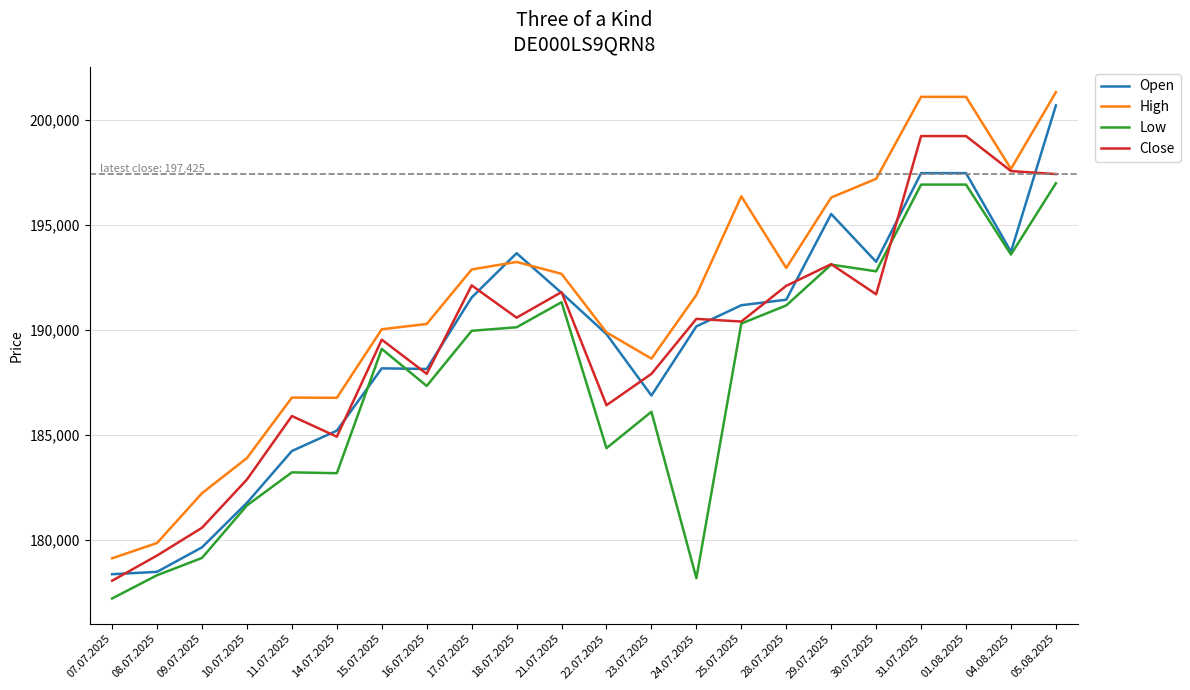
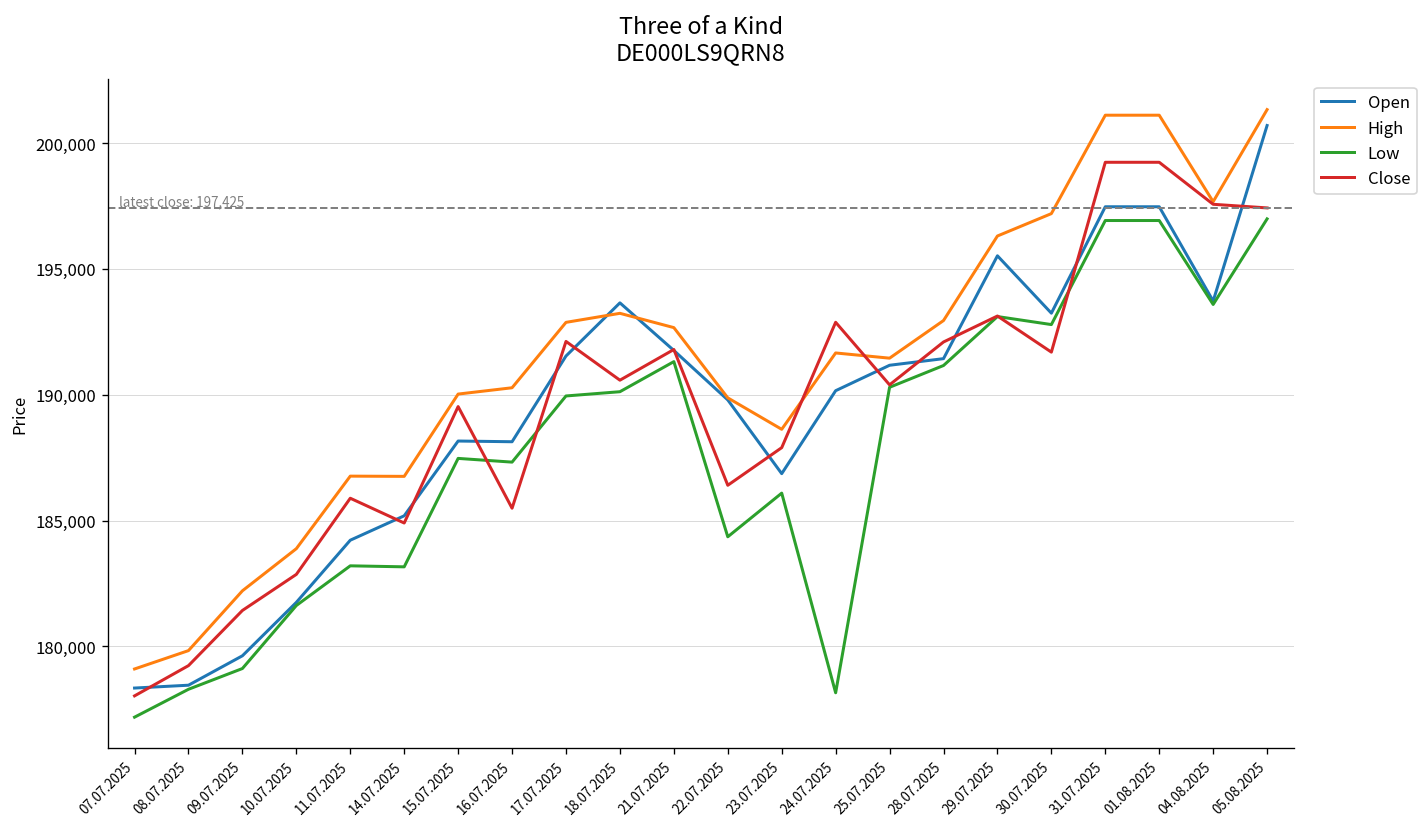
Close, 09.07.2025: 180,600 -> 181,400
Low, 15.07.2025: 189,100 -> 187,500
Close, 16.07.2025: 187,900 -> 185,500
Close, 24.07.2025: 190,500 -> 192,900
High, 25.07.2025: 196,400 -> 191,500
